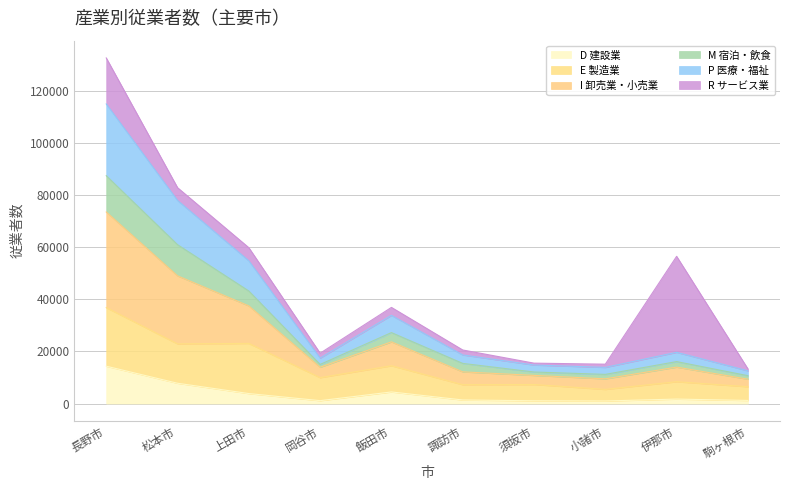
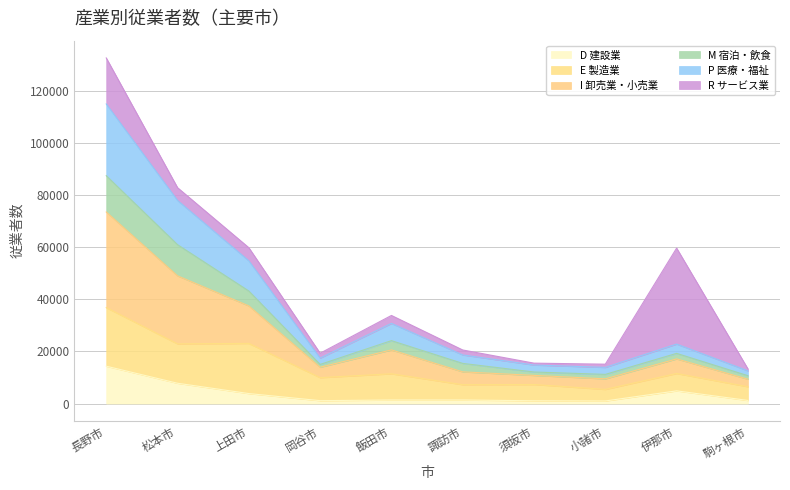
D 建設業, 飯田市: 4000 -> 1000
D 建設業, 伊那市: 2000 -> 5000
